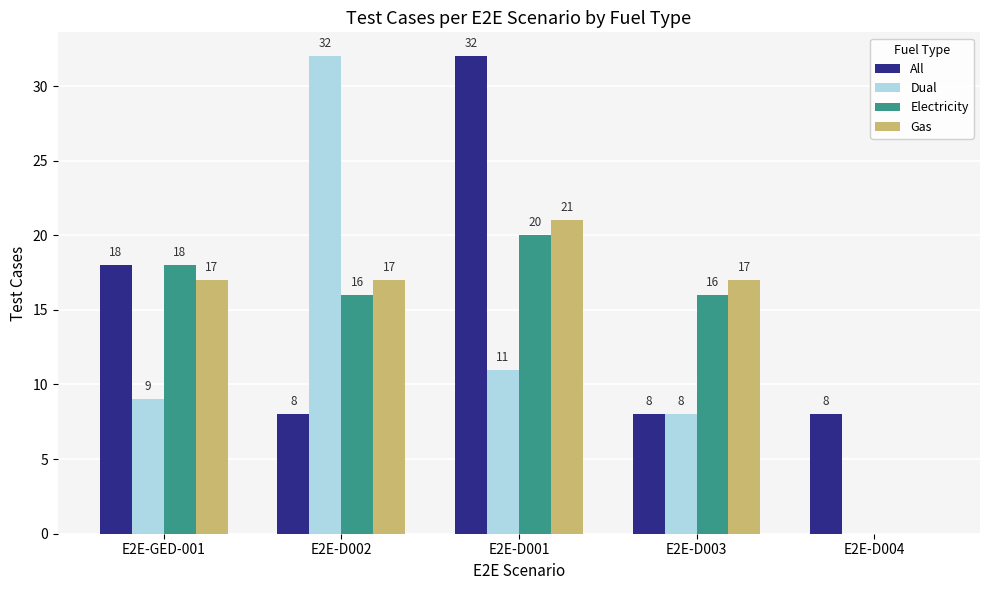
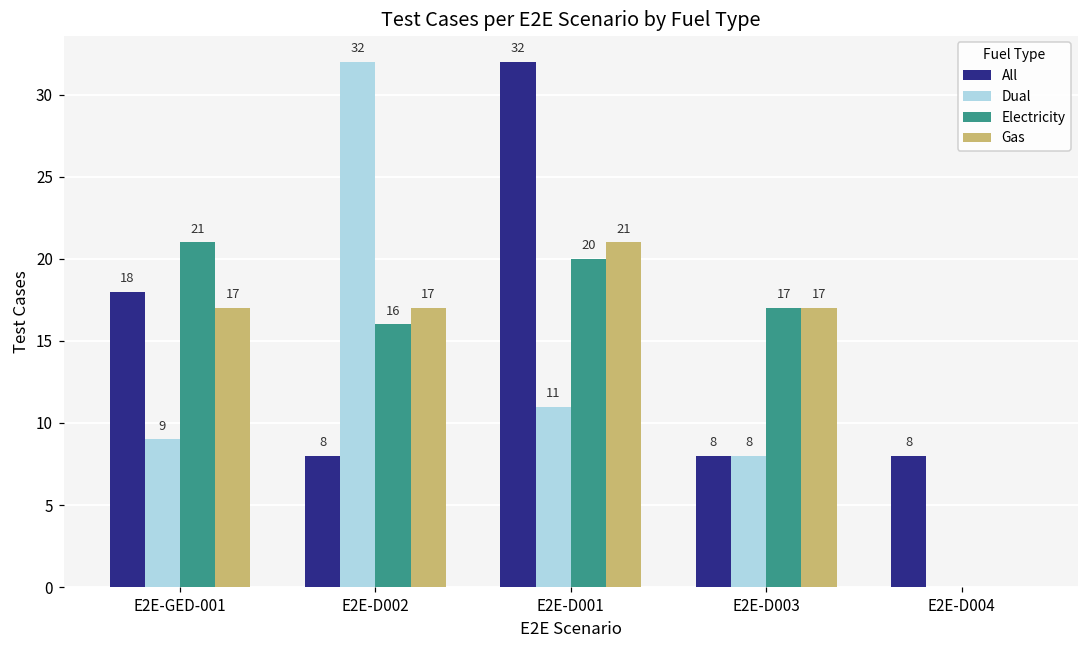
Electricity, E2E-GED-001: 18 -> 21
Electricity, E2E-D003: 16 -> 17
